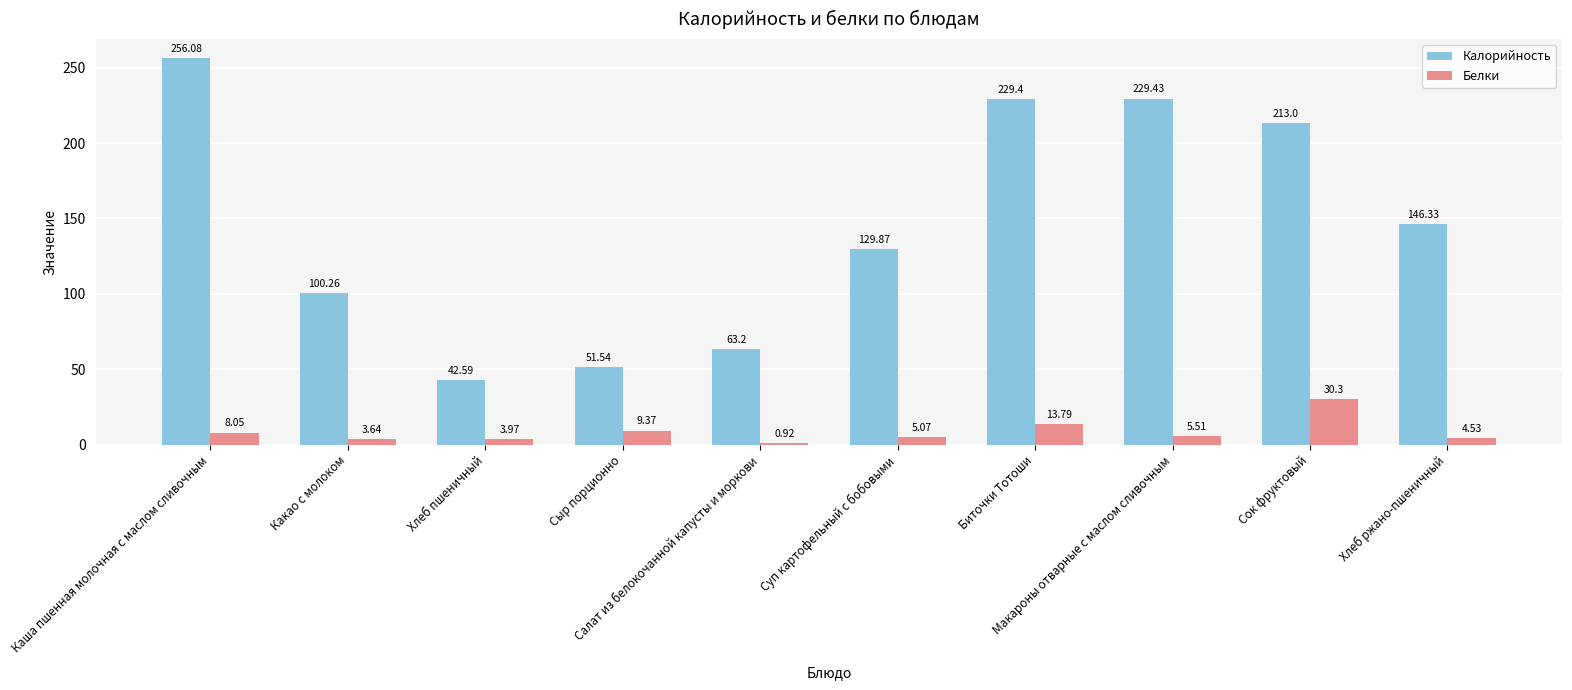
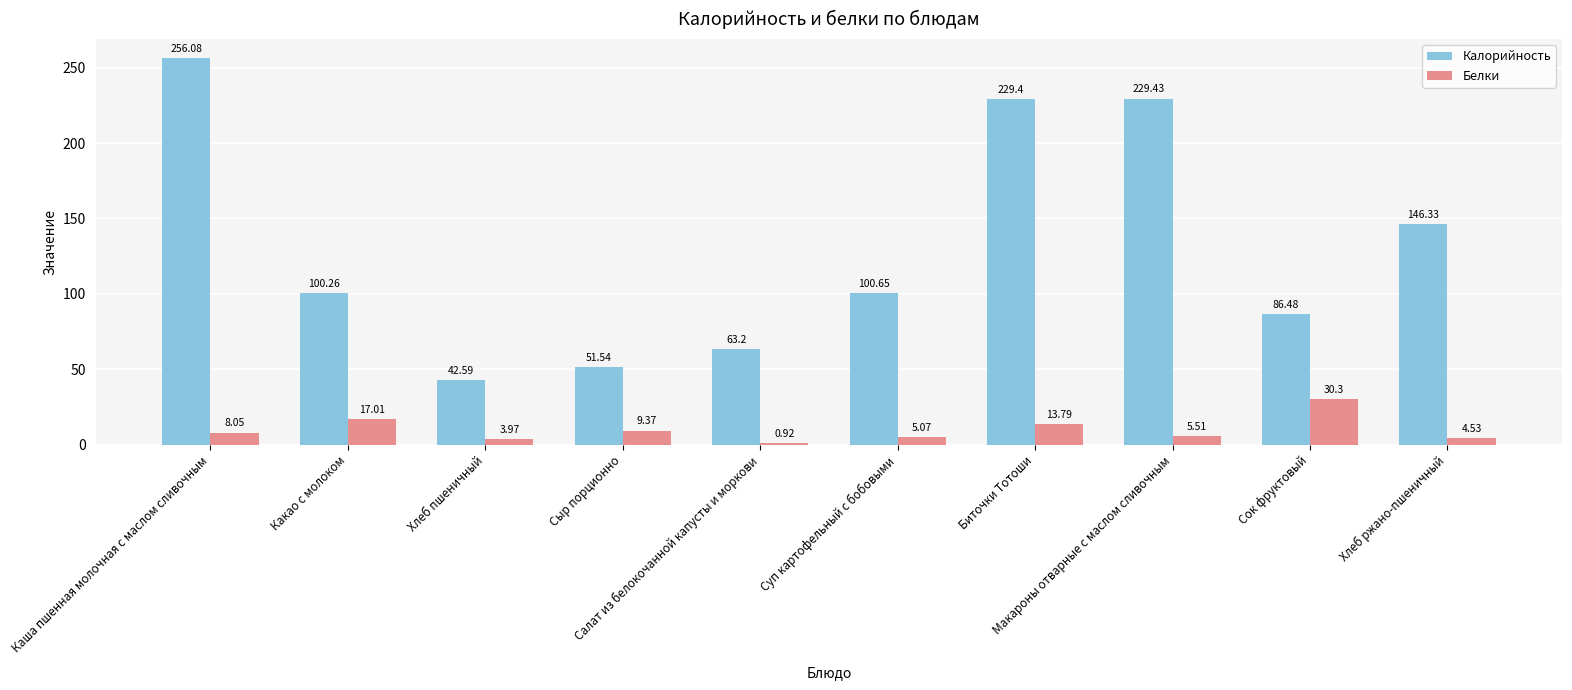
Белки, Какао с молоком: 3.64 -> 17.01
Калорийность, Суп картофельный с бобовыми: 129.87 -> 100.65
Калорийность, Сок фруктовый: 213.0 -> 86.48
